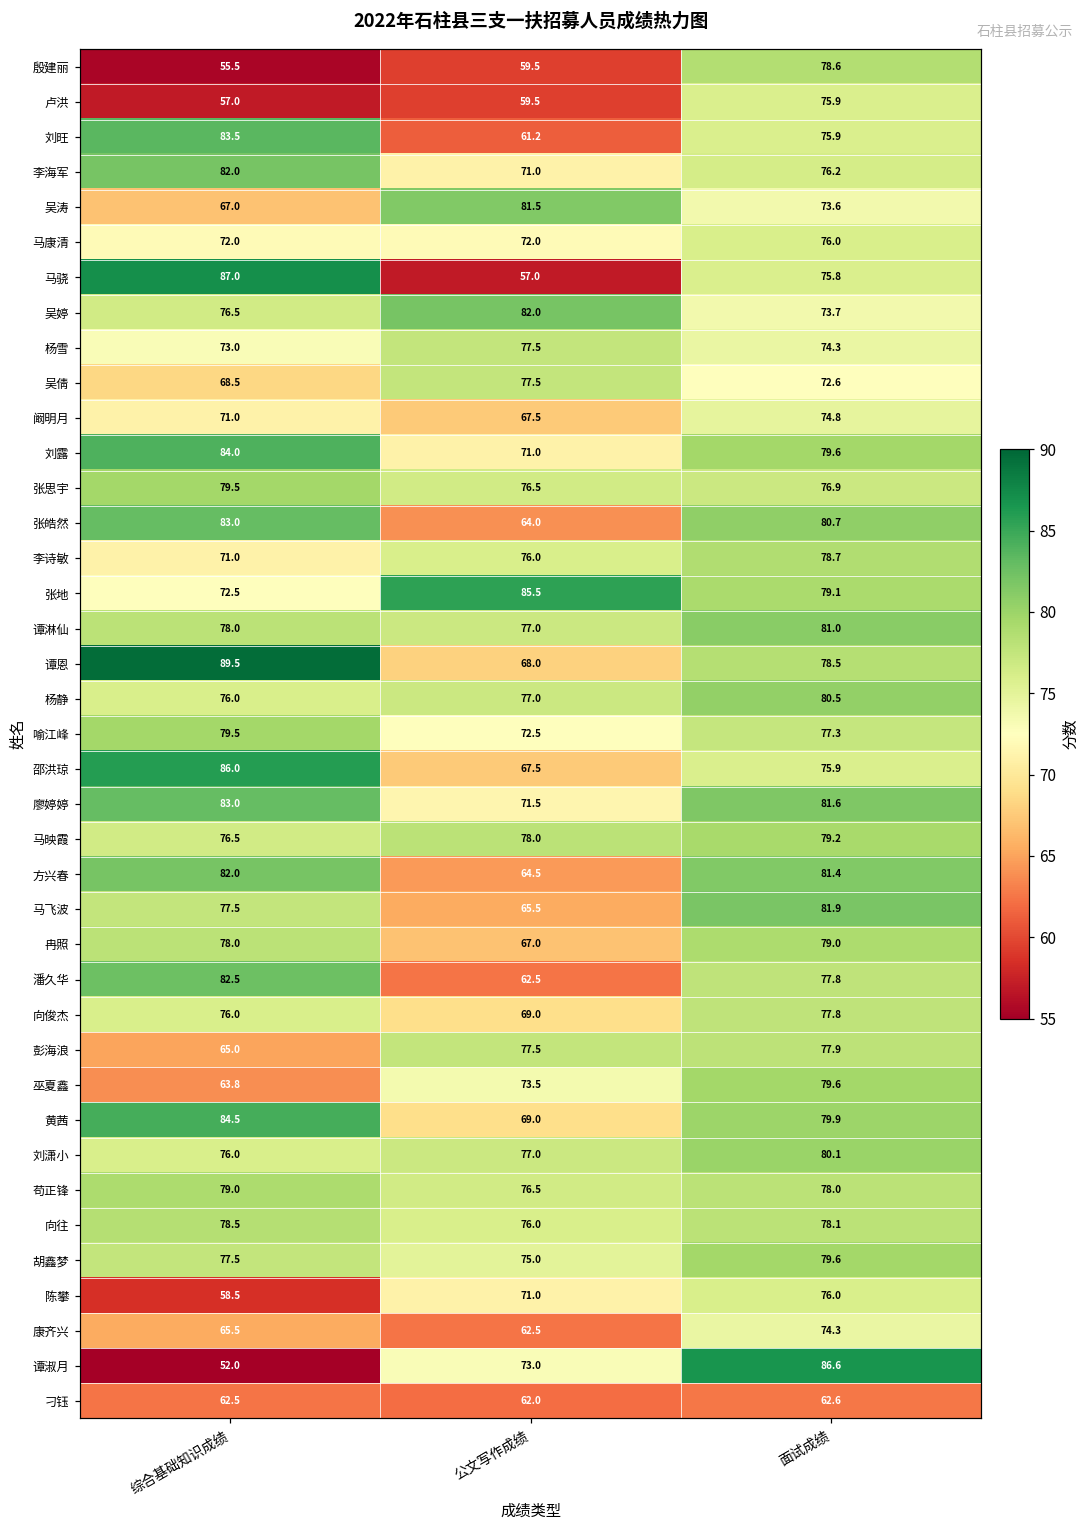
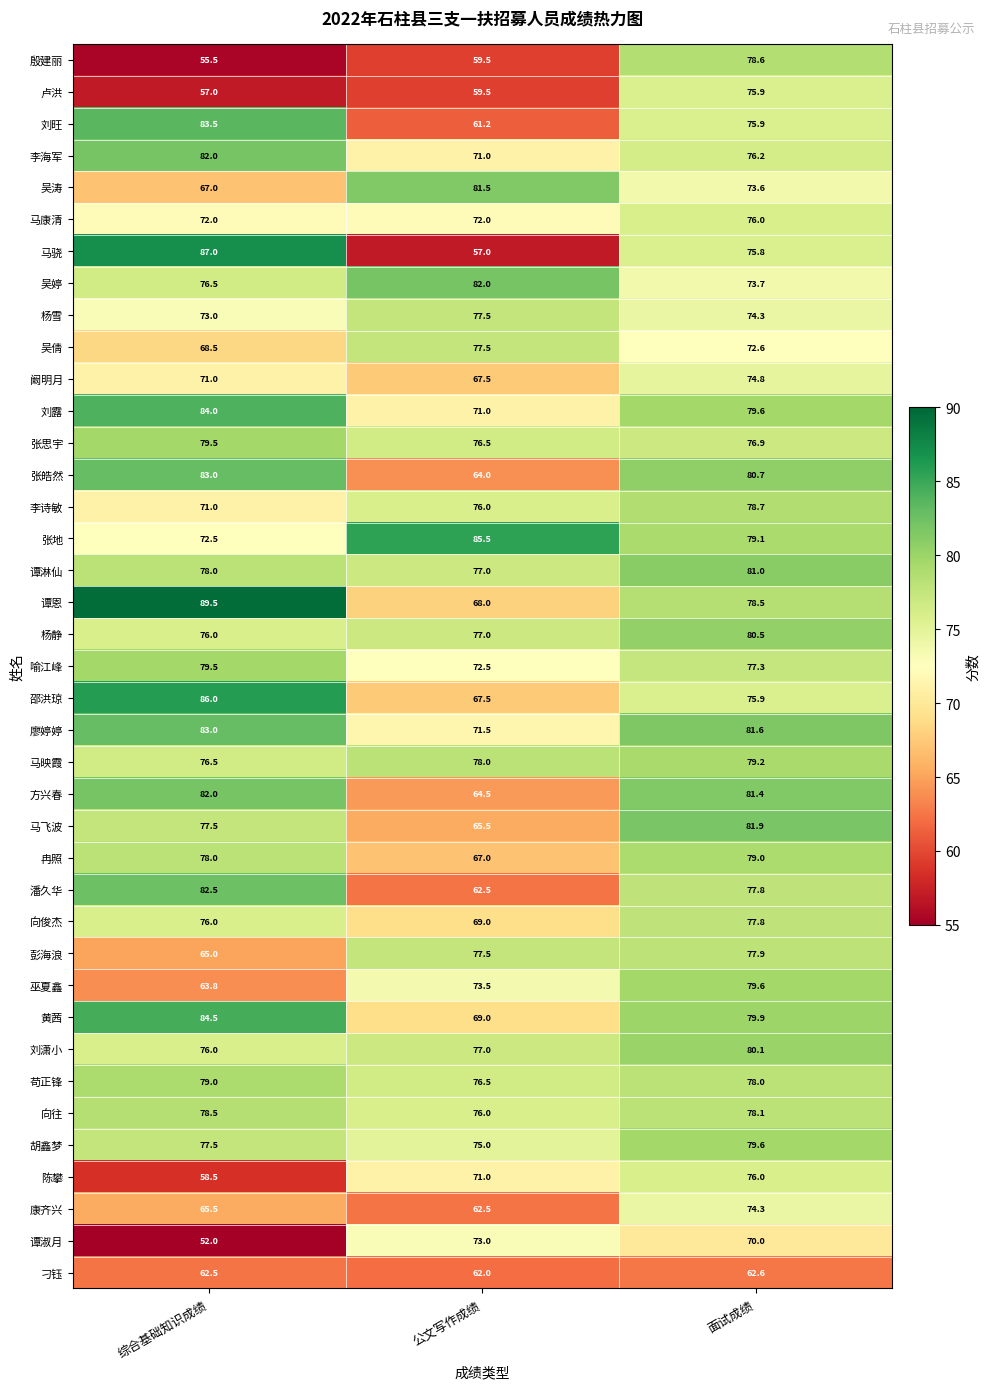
谭淑月, 面试成绩: 86.6 -> 70.0
